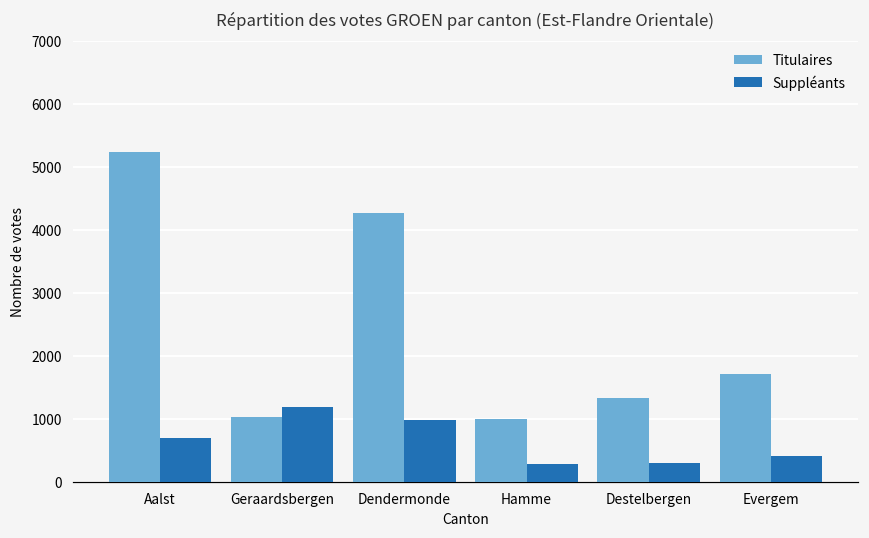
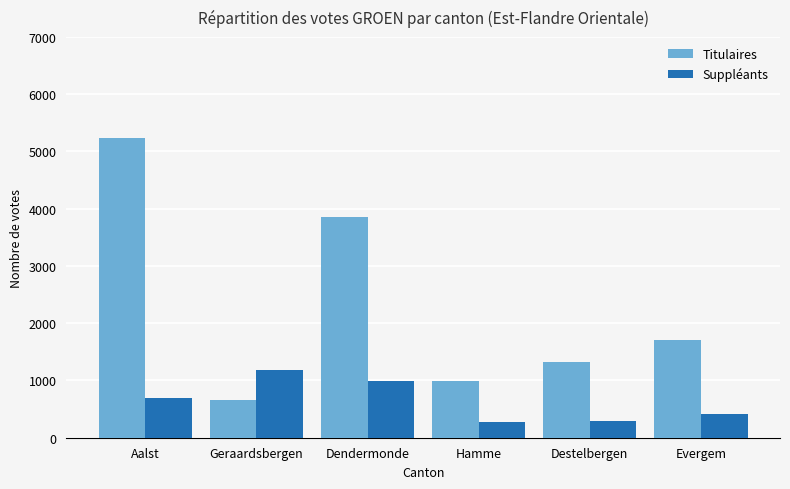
Titulaires, Geraardsbergen: 1000 -> 700
Titulaires, Dendermonde: 4300 -> 3900
